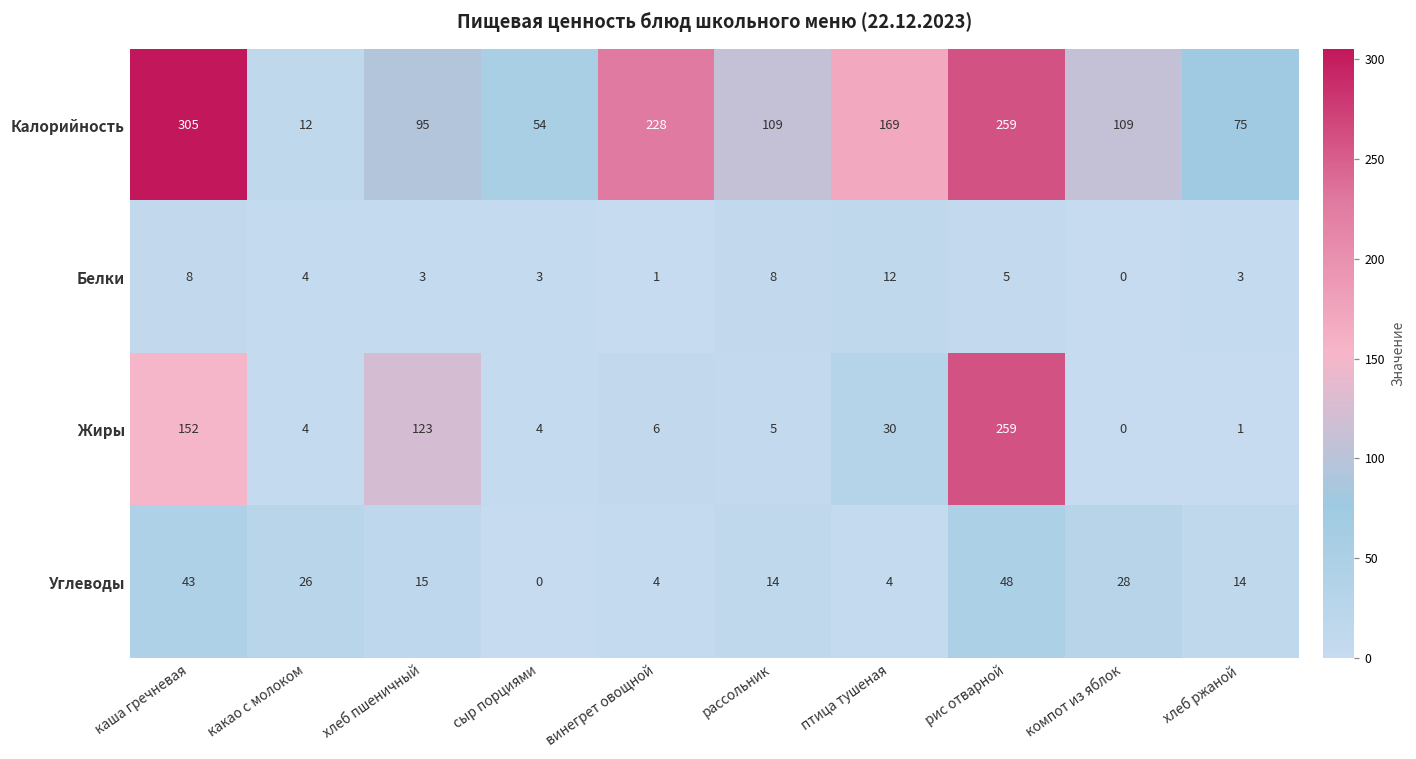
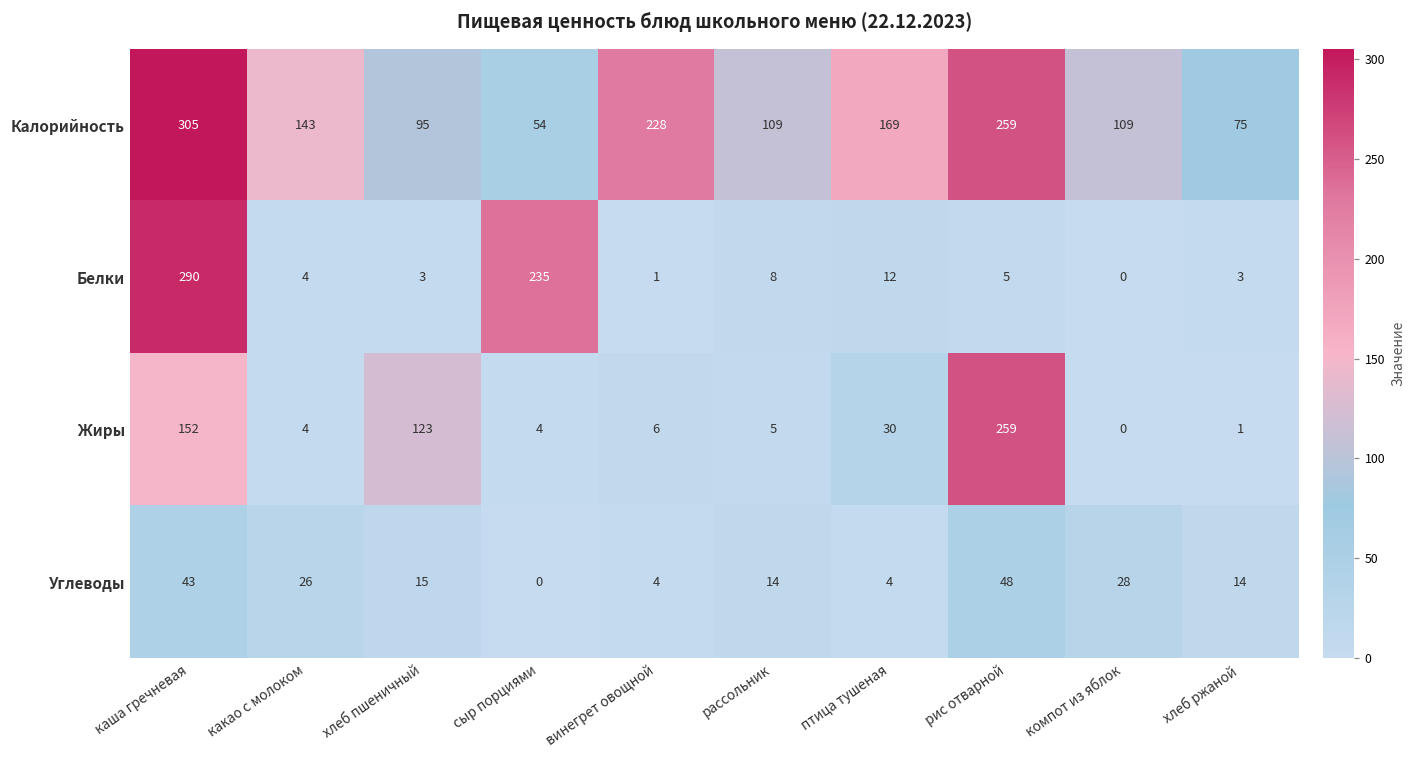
Калорийность, какао с молоком: 12 -> 143
Белки, каша гречневая: 8 -> 290
Белки, сыр порциями: 3 -> 235
